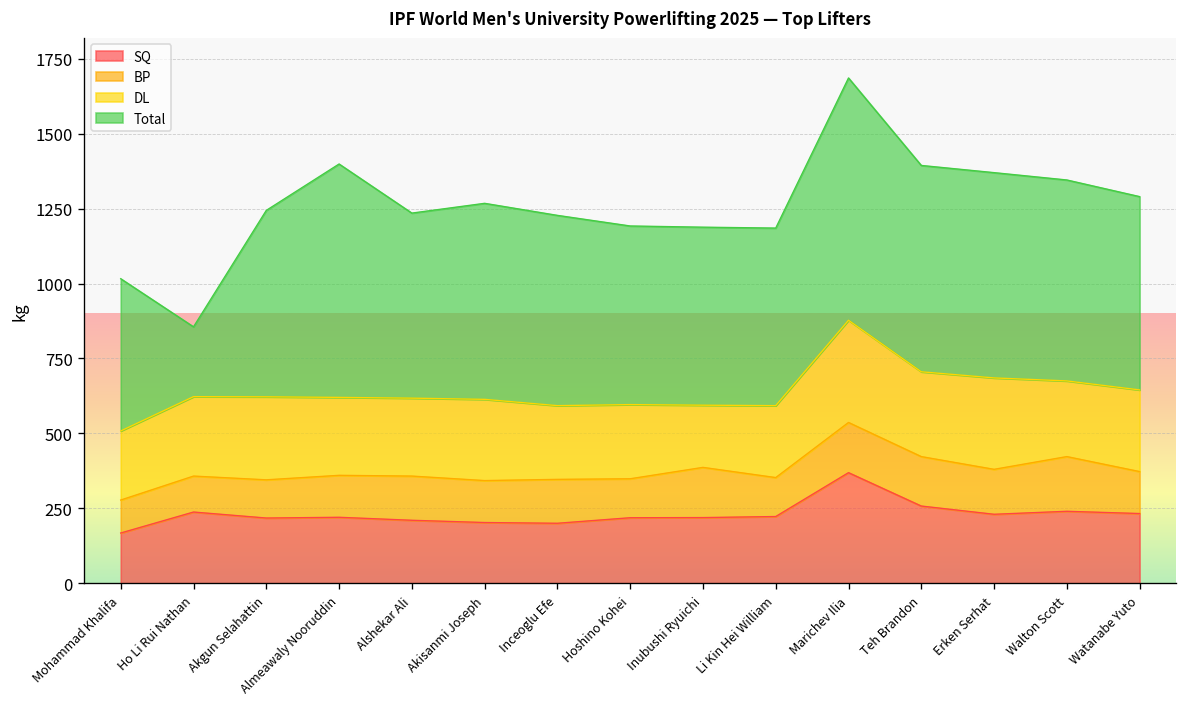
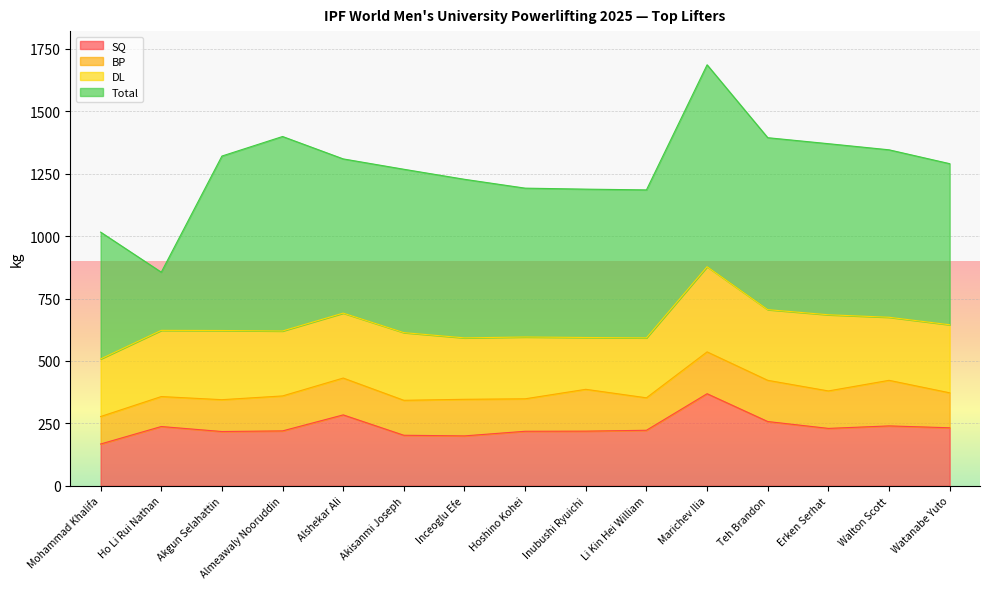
Total, Akgun Selahattin: 620 -> 700
SQ, Alshekar Ali: 210 -> 280
